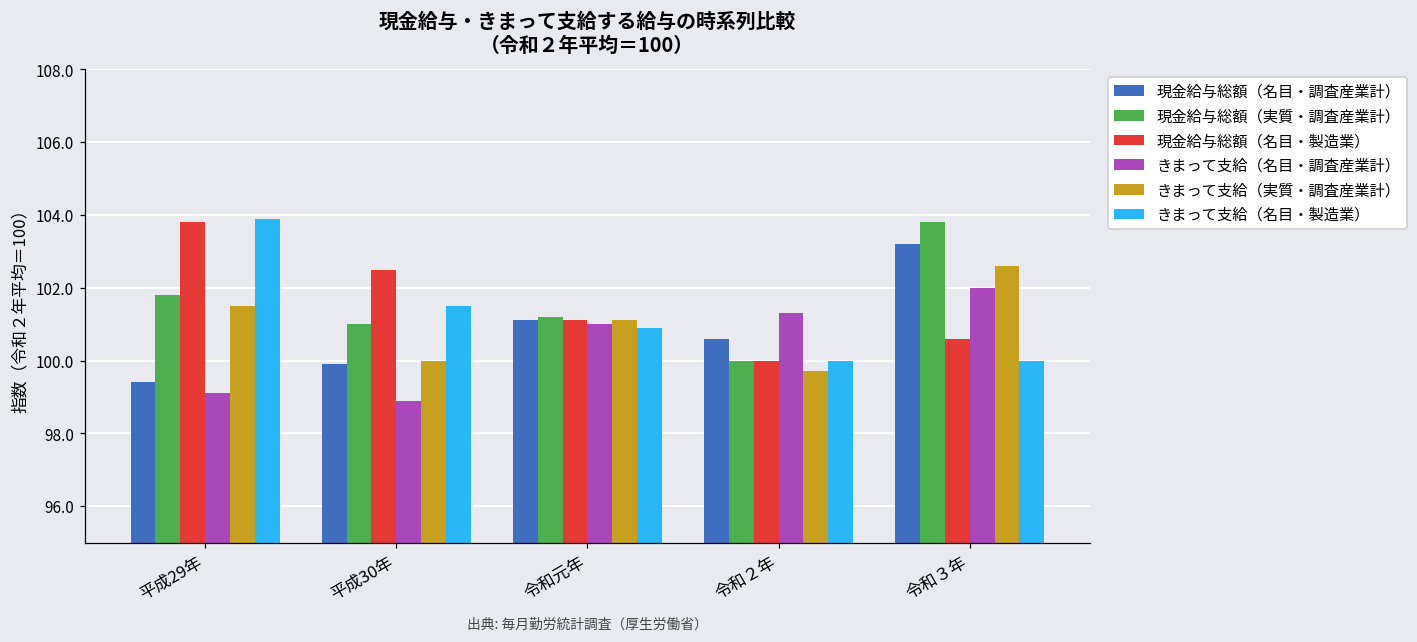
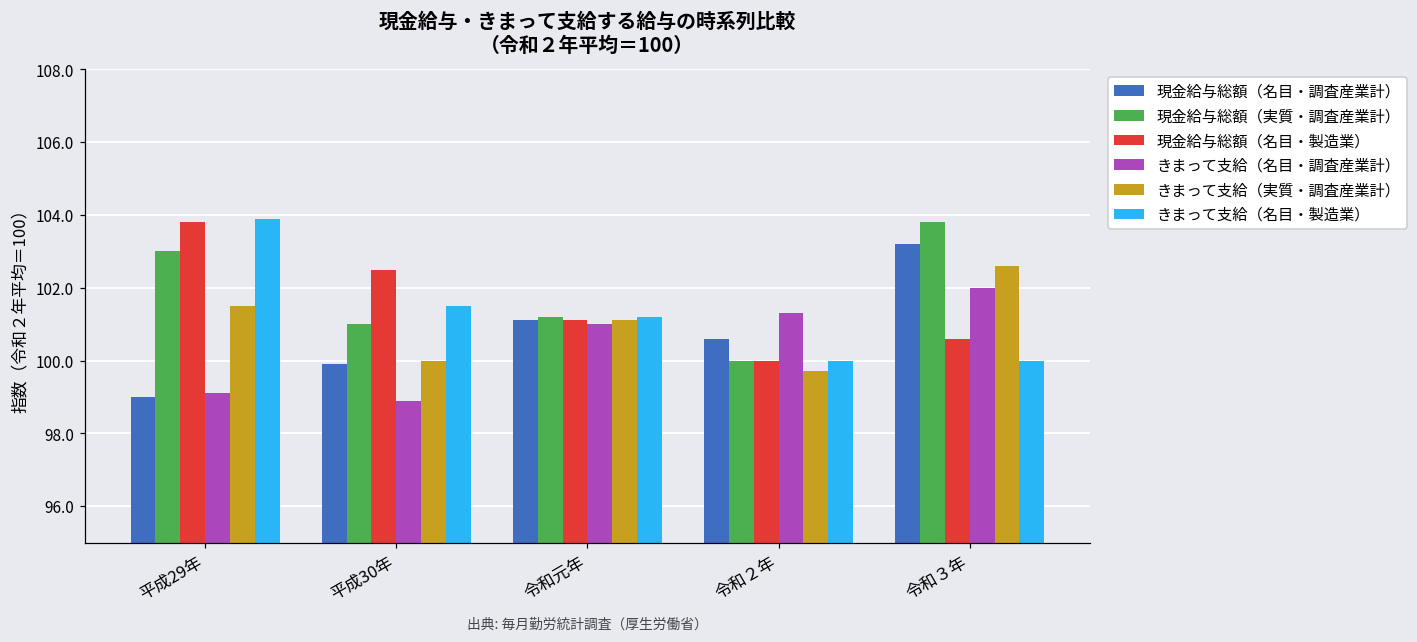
現金給与総額（名目・調査産業計）, 平成29年: 99.4 -> 99.0
現金給与総額（実質・調査産業計）, 平成29年: 101.8 -> 103.0
きまって支給（名目・製造業）, 令和元年: 100.9 -> 101.2
